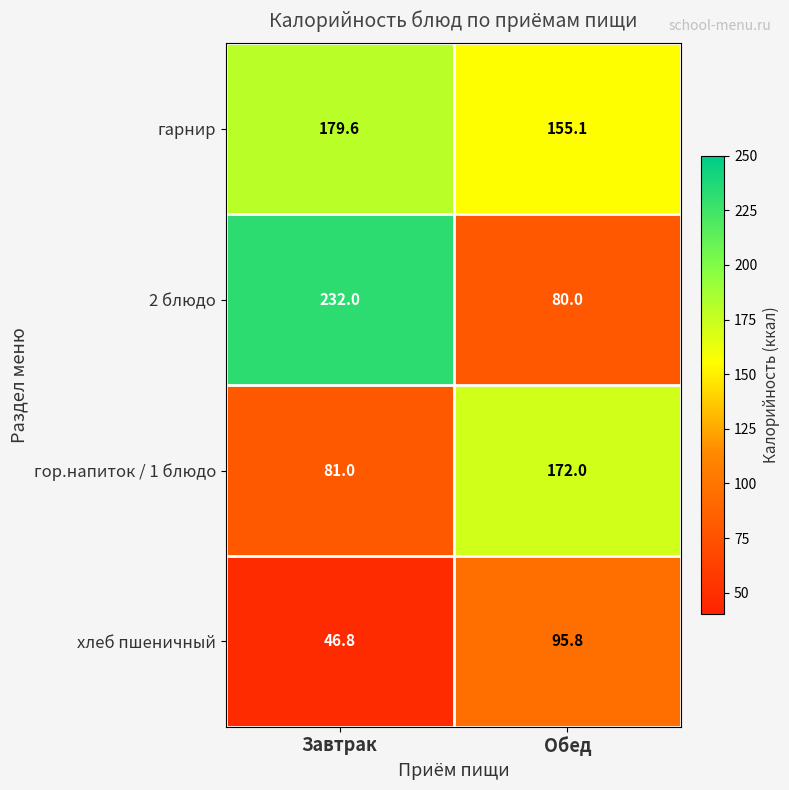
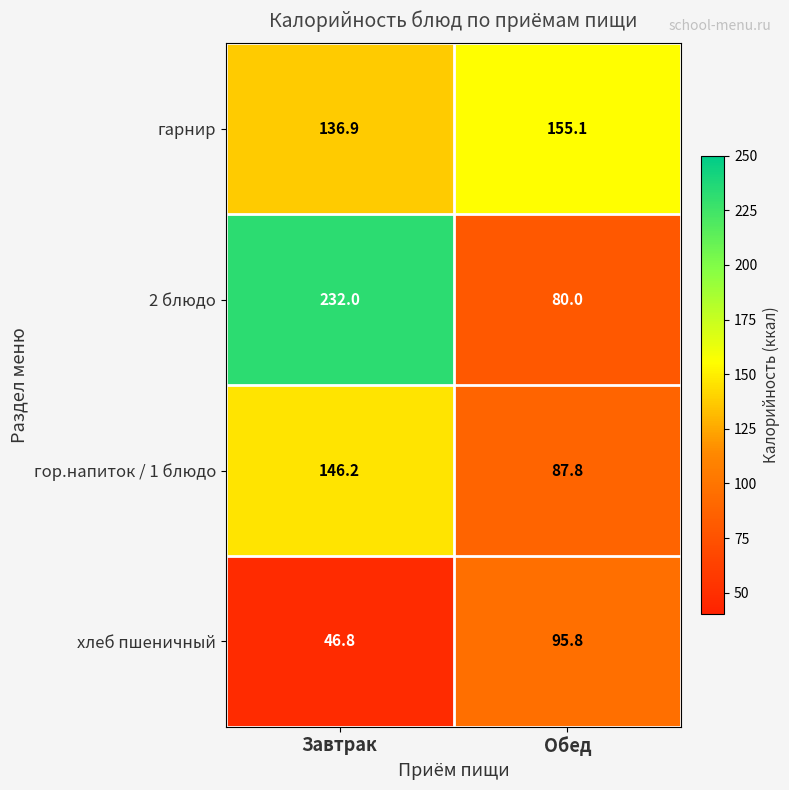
гарнир, Завтрак: 179.6 -> 136.9
гор.напиток / 1 блюдо, Завтрак: 81.0 -> 146.2
гор.напиток / 1 блюдо, Обед: 172.0 -> 87.8
